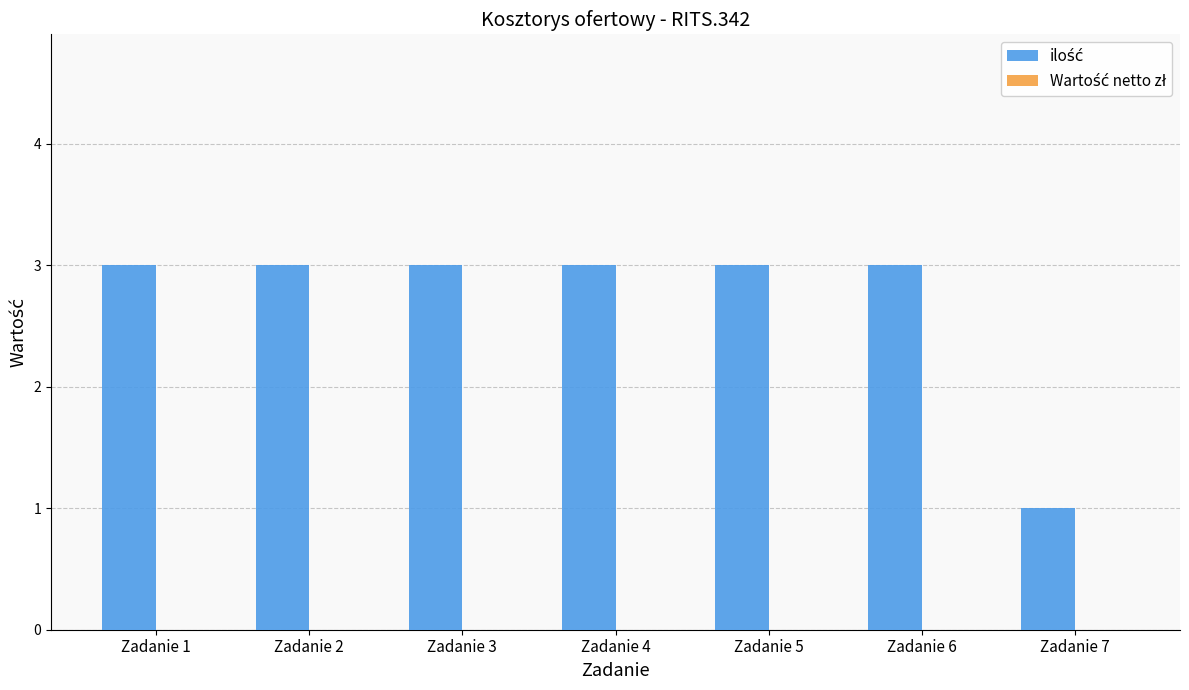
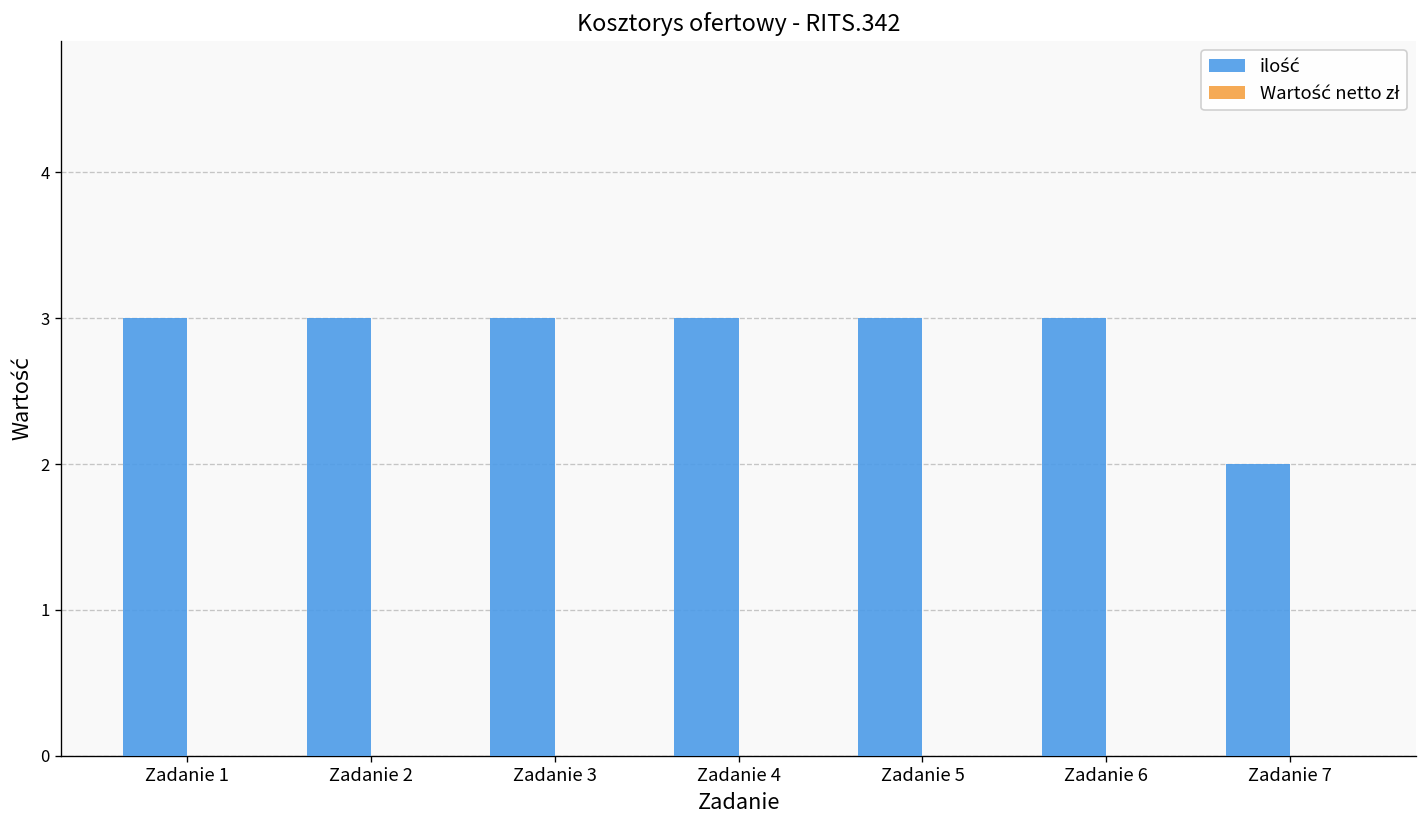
ilość, Zadanie 7: 1 -> 2
